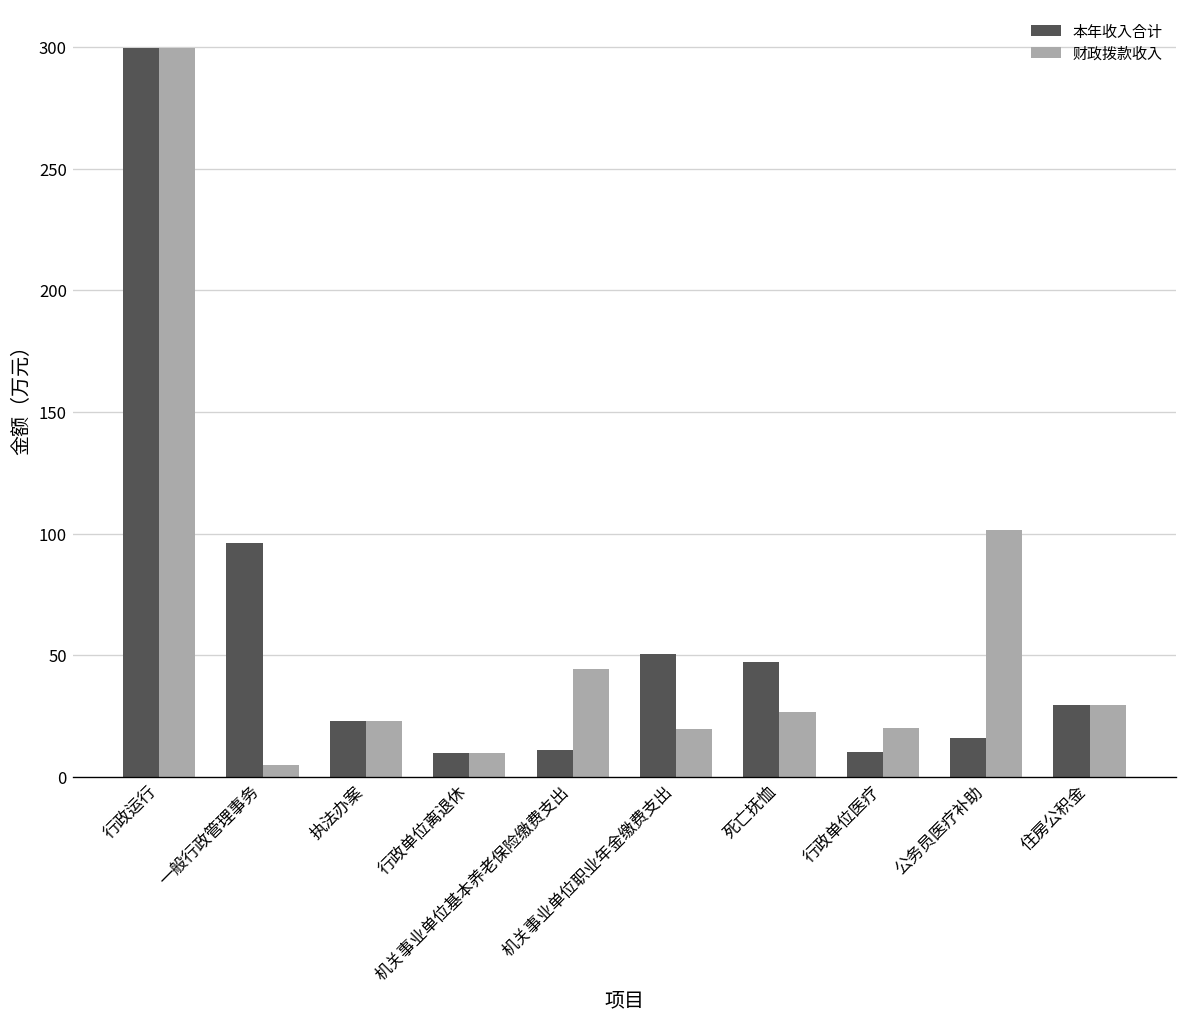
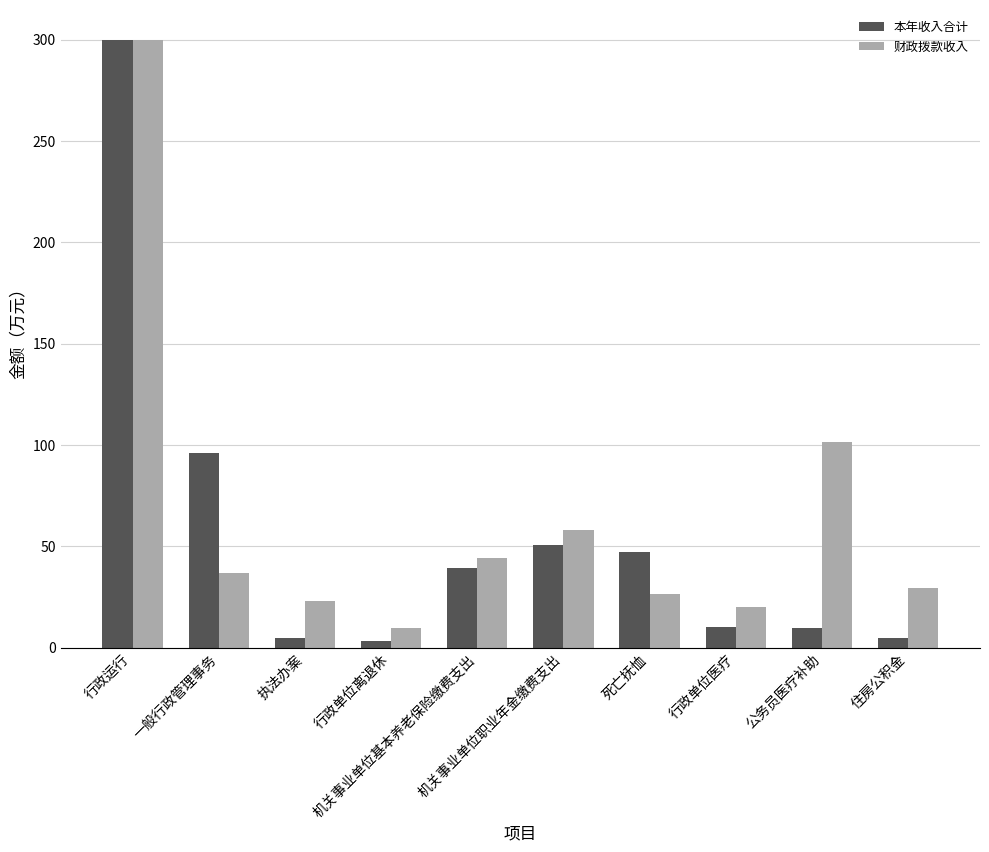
财政拨款收入, 一般行政管理事务: 5 -> 37
本年收入合计, 执法办案: 23 -> 5
本年收入合计, 行政单位离退休: 10 -> 3
本年收入合计, 机关事业单位基本养老保险缴费支出: 11 -> 39
财政拨款收入, 机关事业单位职业年金缴费支出: 20 -> 58
本年收入合计, 公务员医疗补助: 16 -> 10
本年收入合计, 住房公积金: 29 -> 5
